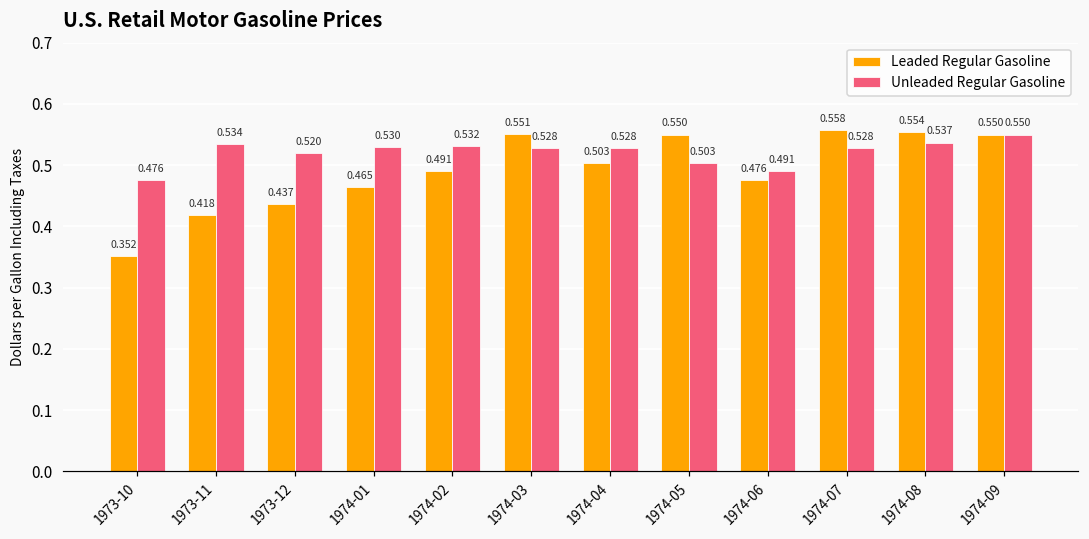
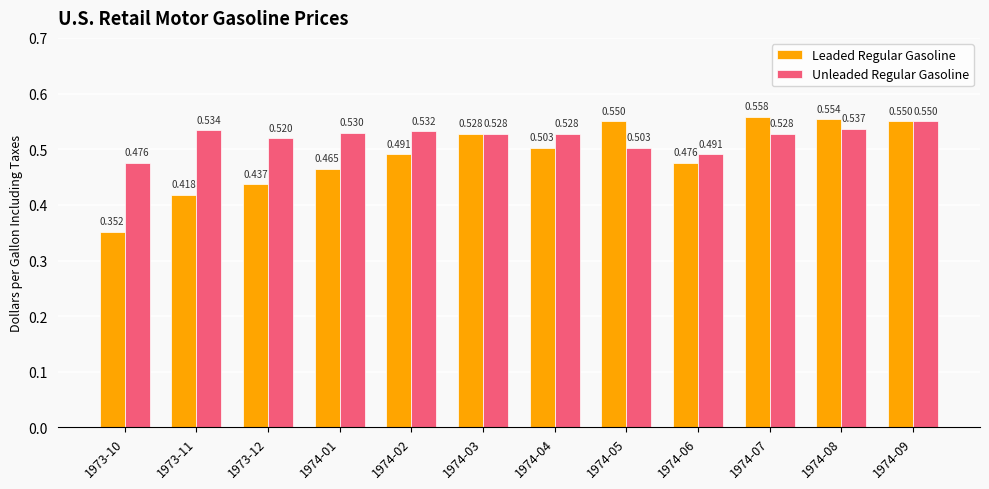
Leaded Regular Gasoline, 1974-03: 0.551 -> 0.528
